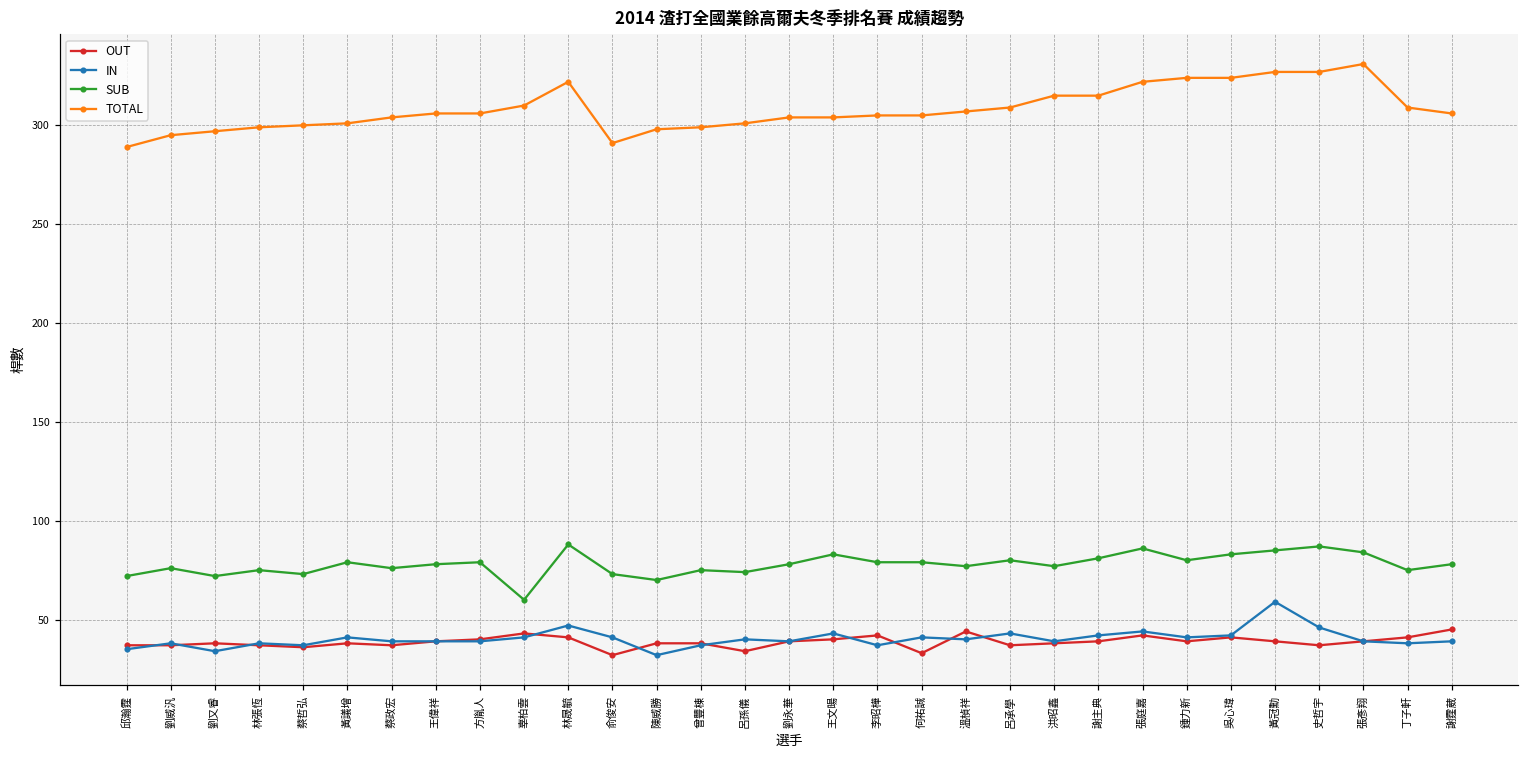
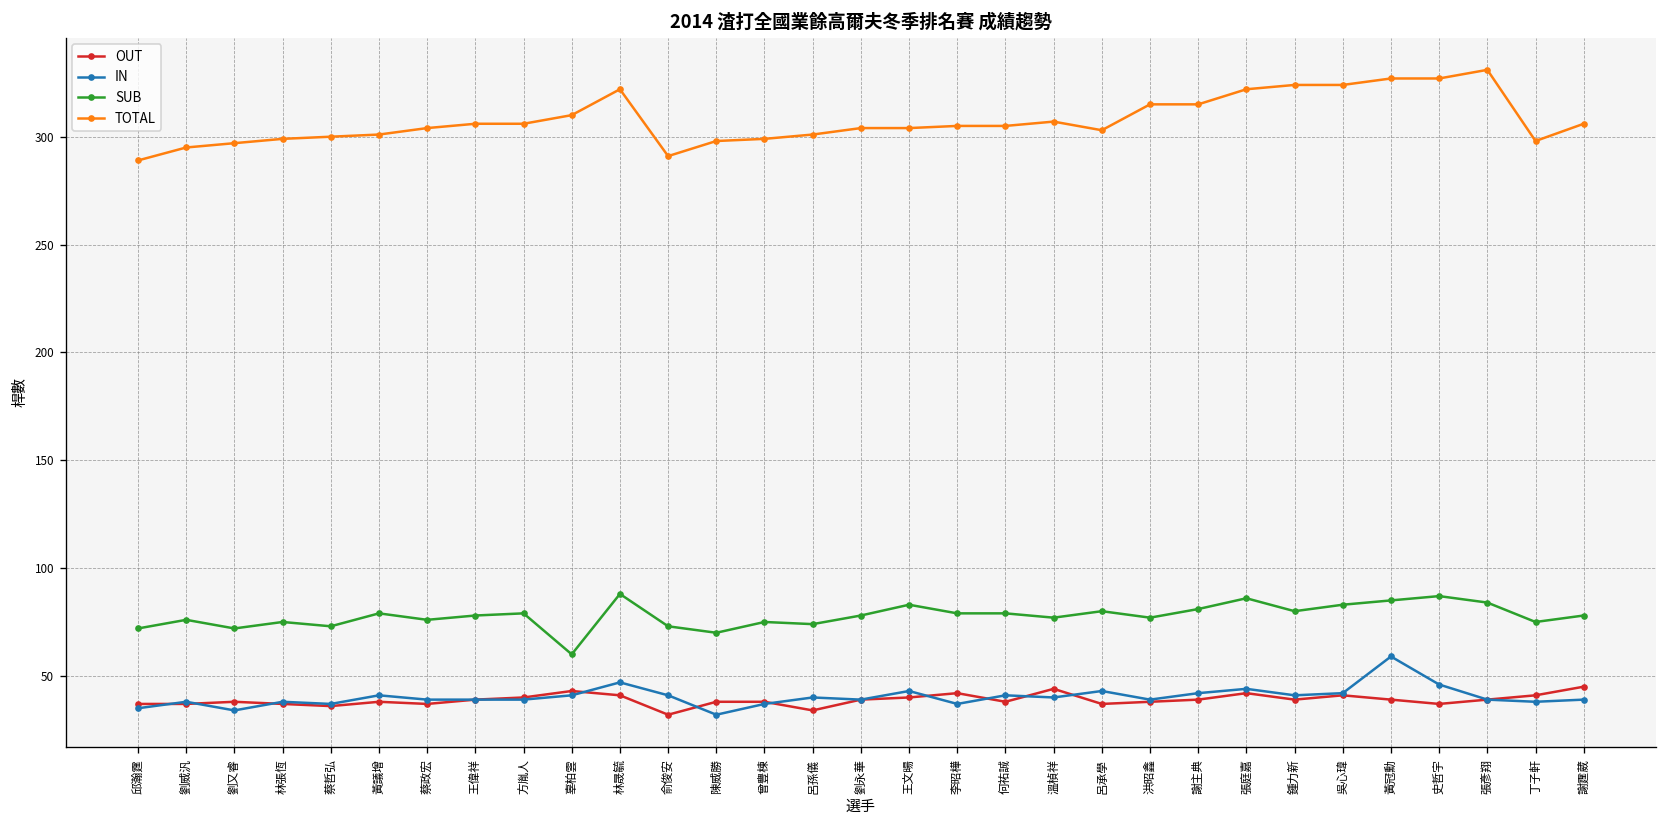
OUT, 何祐誠: 33 -> 38
TOTAL, 呂承學: 309 -> 303
TOTAL, 丁子軒: 309 -> 298
